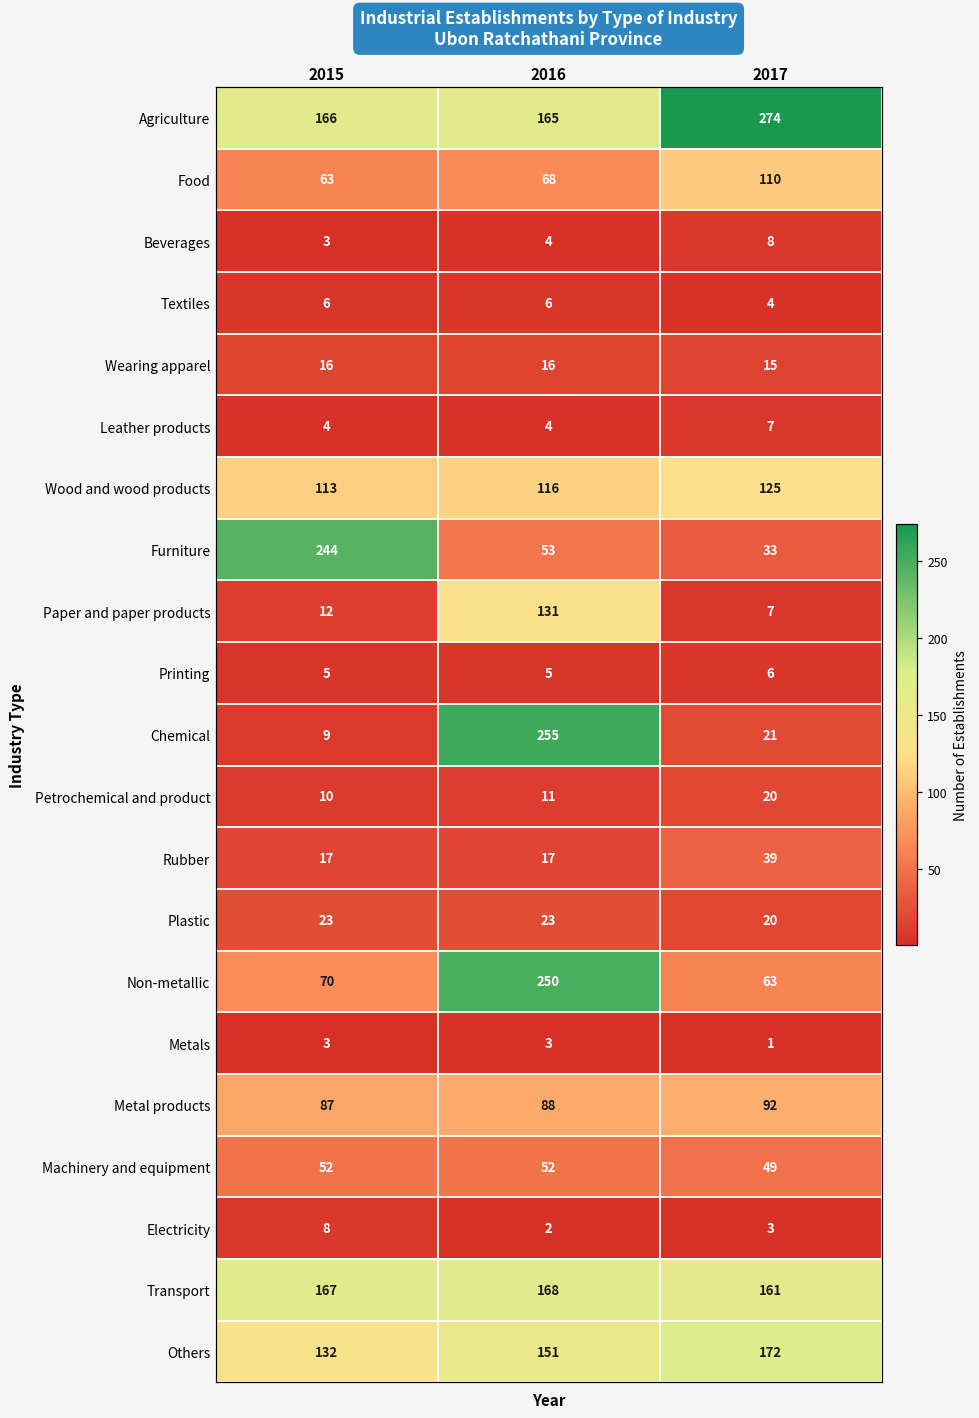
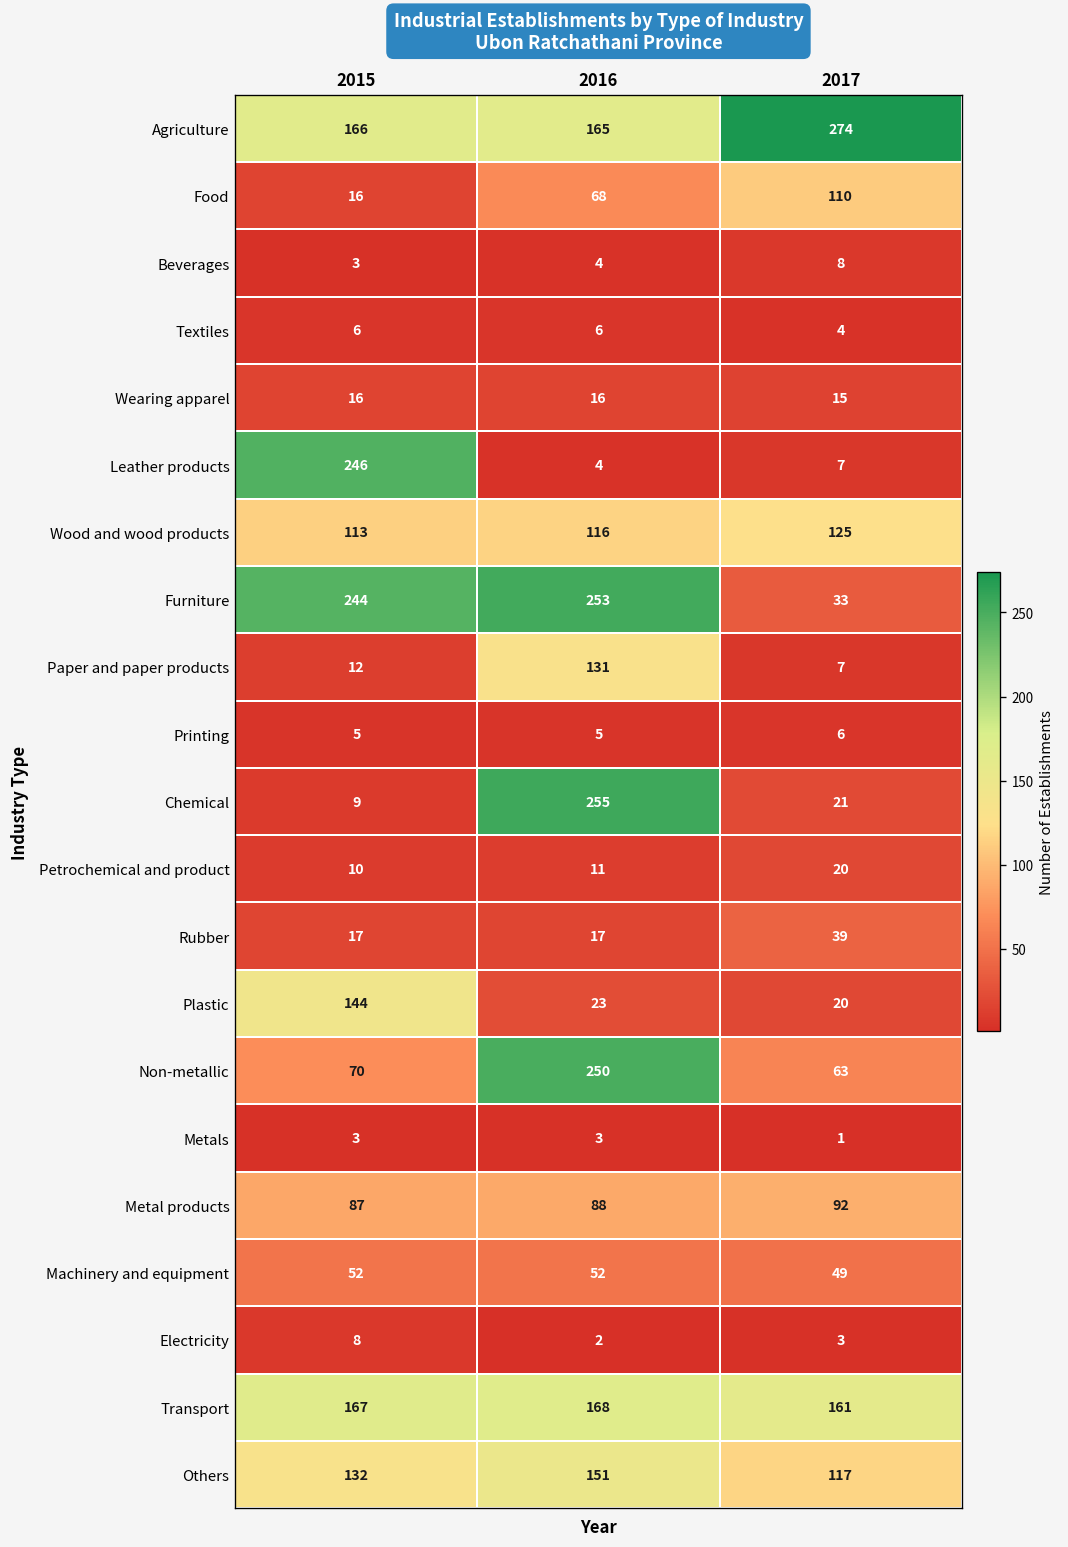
Food, 2015: 63 -> 16
Leather products, 2015: 4 -> 246
Furniture, 2016: 53 -> 253
Plastic, 2015: 23 -> 144
Others, 2017: 172 -> 117
